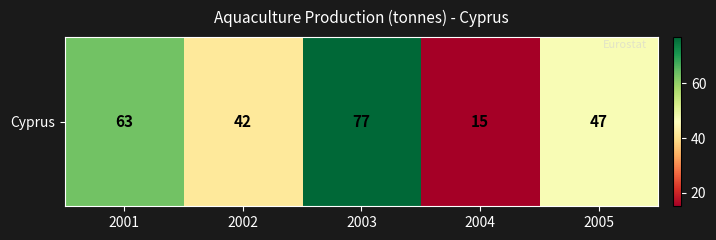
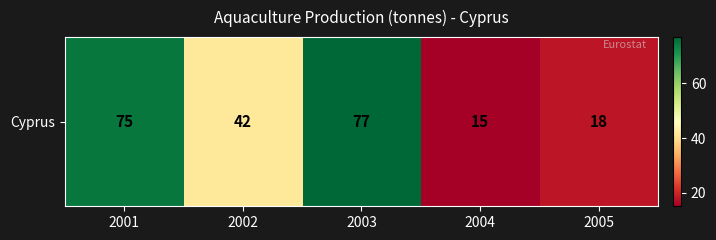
Cyprus, 2001: 63 -> 75
Cyprus, 2005: 47 -> 18
